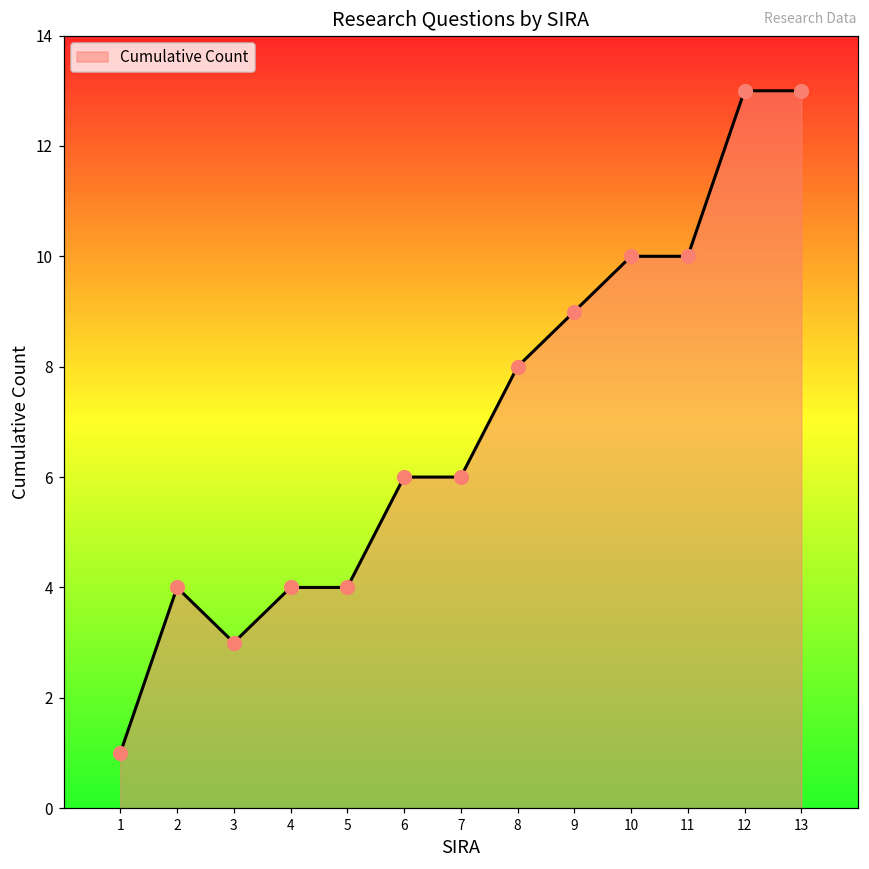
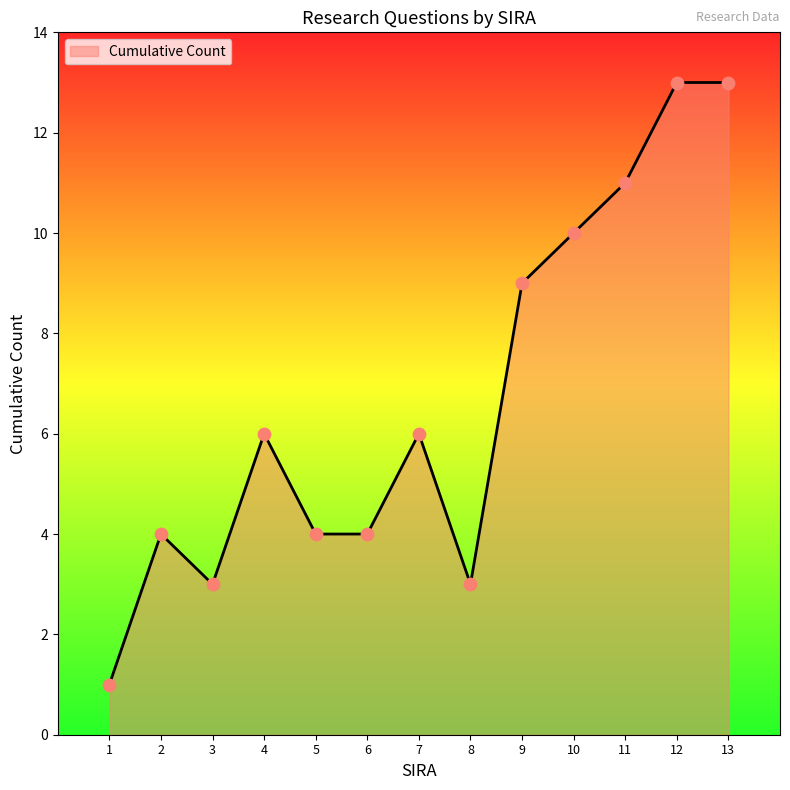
4: 4 -> 6
6: 6 -> 4
8: 8 -> 3
11: 10 -> 11
